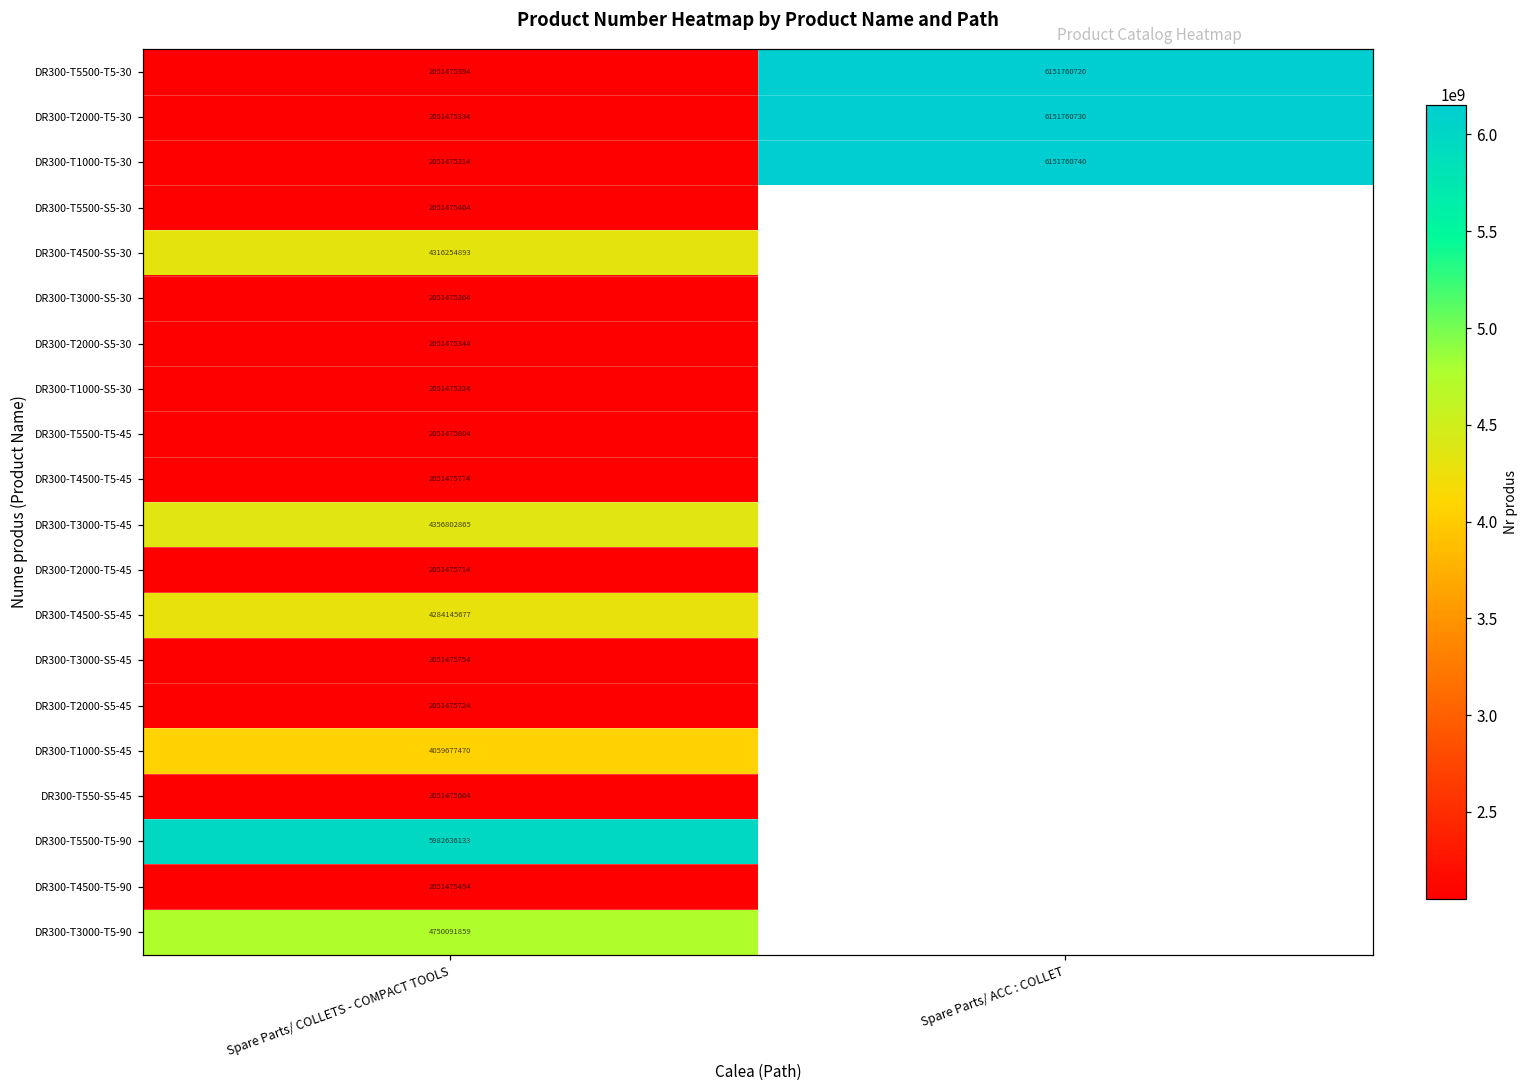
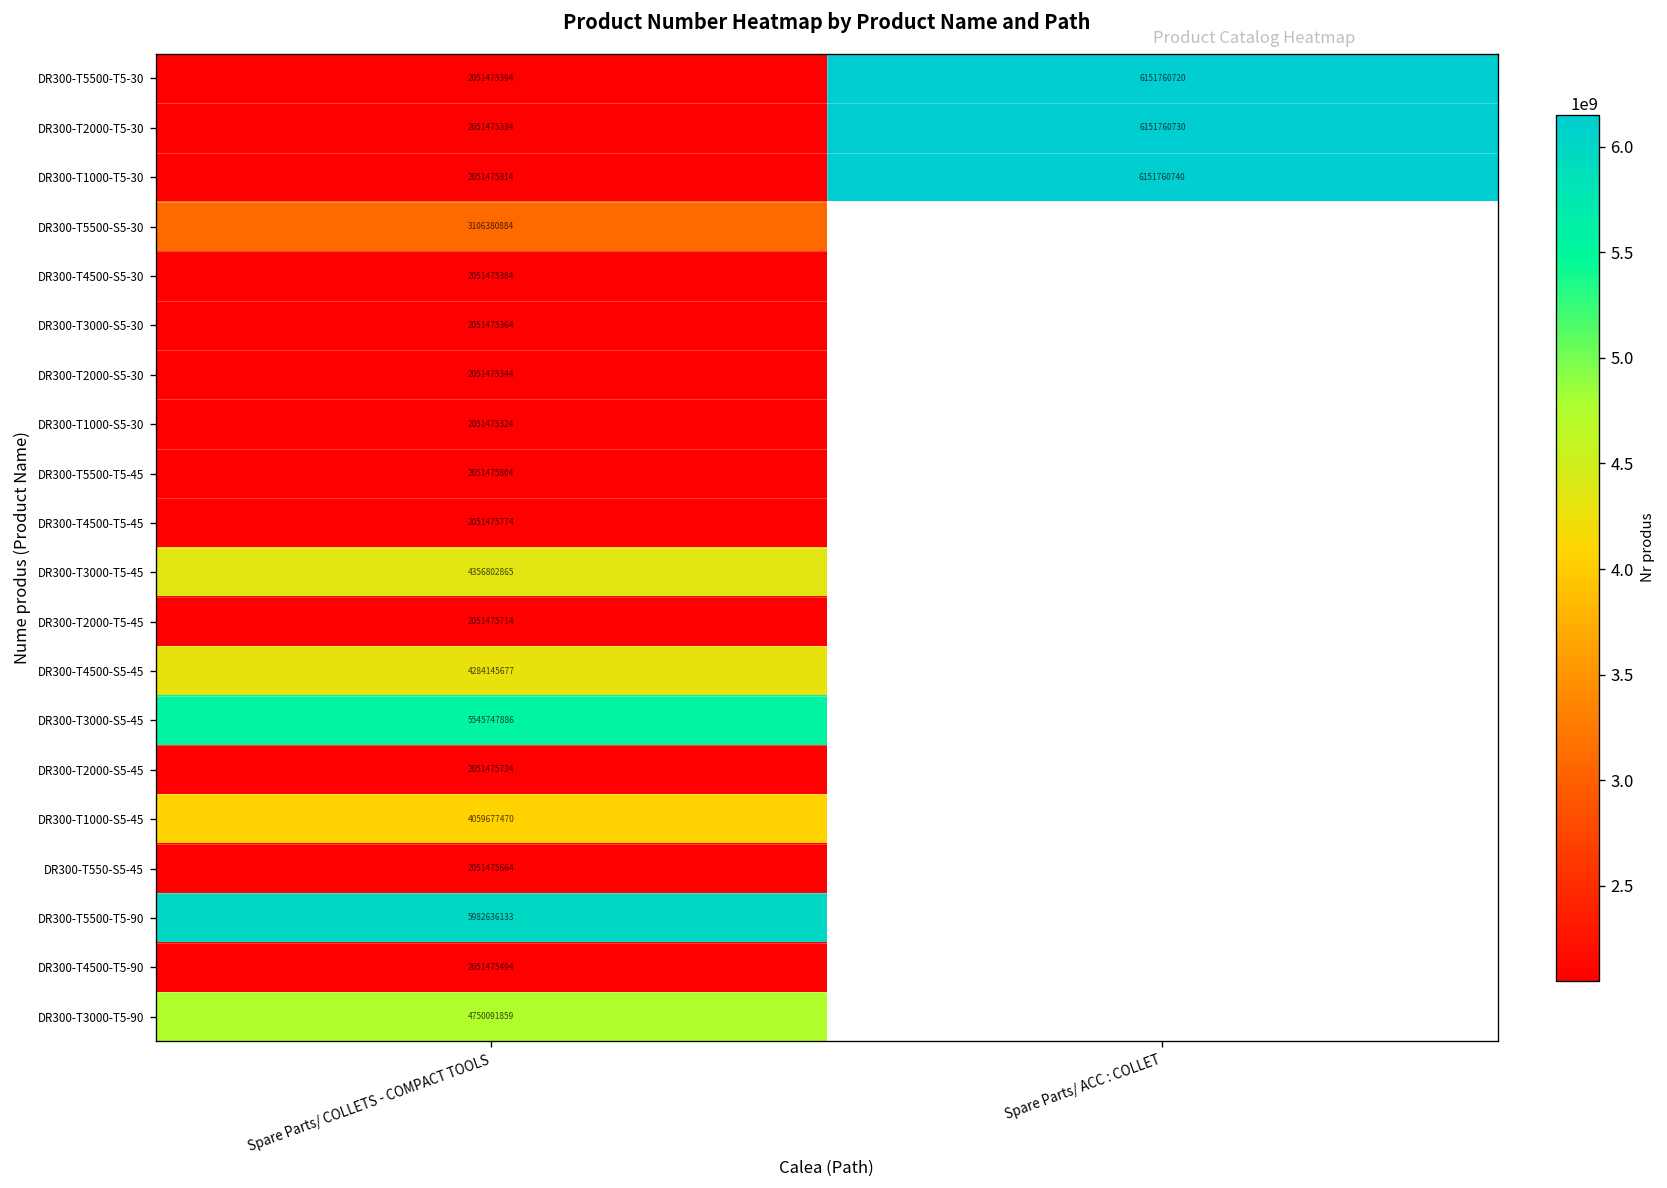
DR300-T5500-S5-30, Spare Parts/ COLLETS - COMPACT TOOLS: 2051475404 -> 3106380884
DR300-T4500-S5-30, Spare Parts/ COLLETS - COMPACT TOOLS: 4316254893 -> 2051475384
DR300-T3000-S5-45, Spare Parts/ COLLETS - COMPACT TOOLS: 2051475754 -> 5545747886
